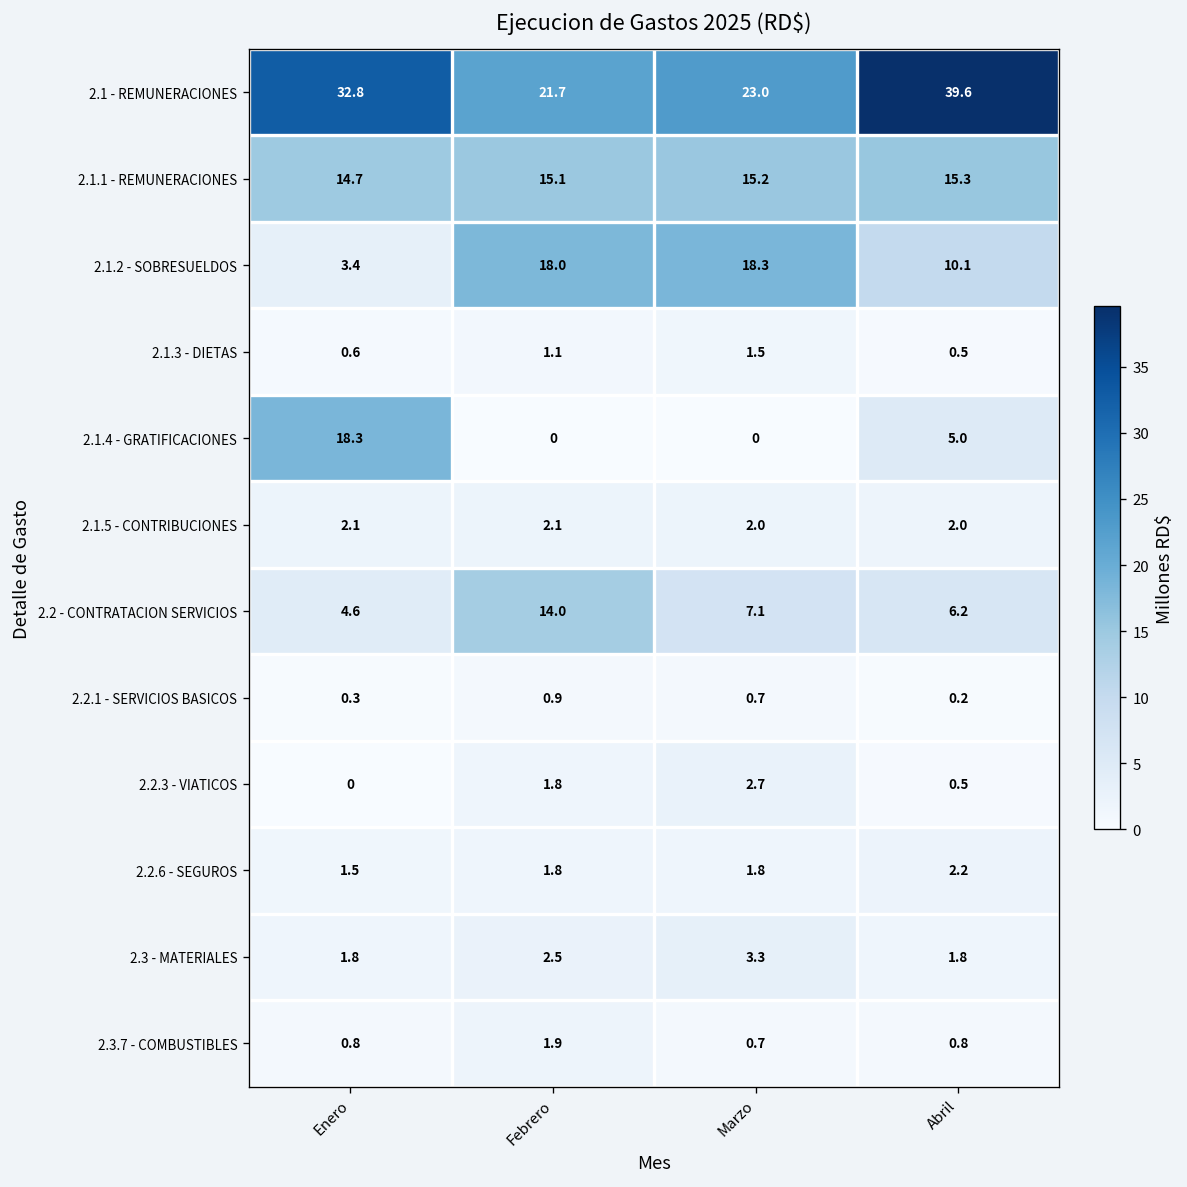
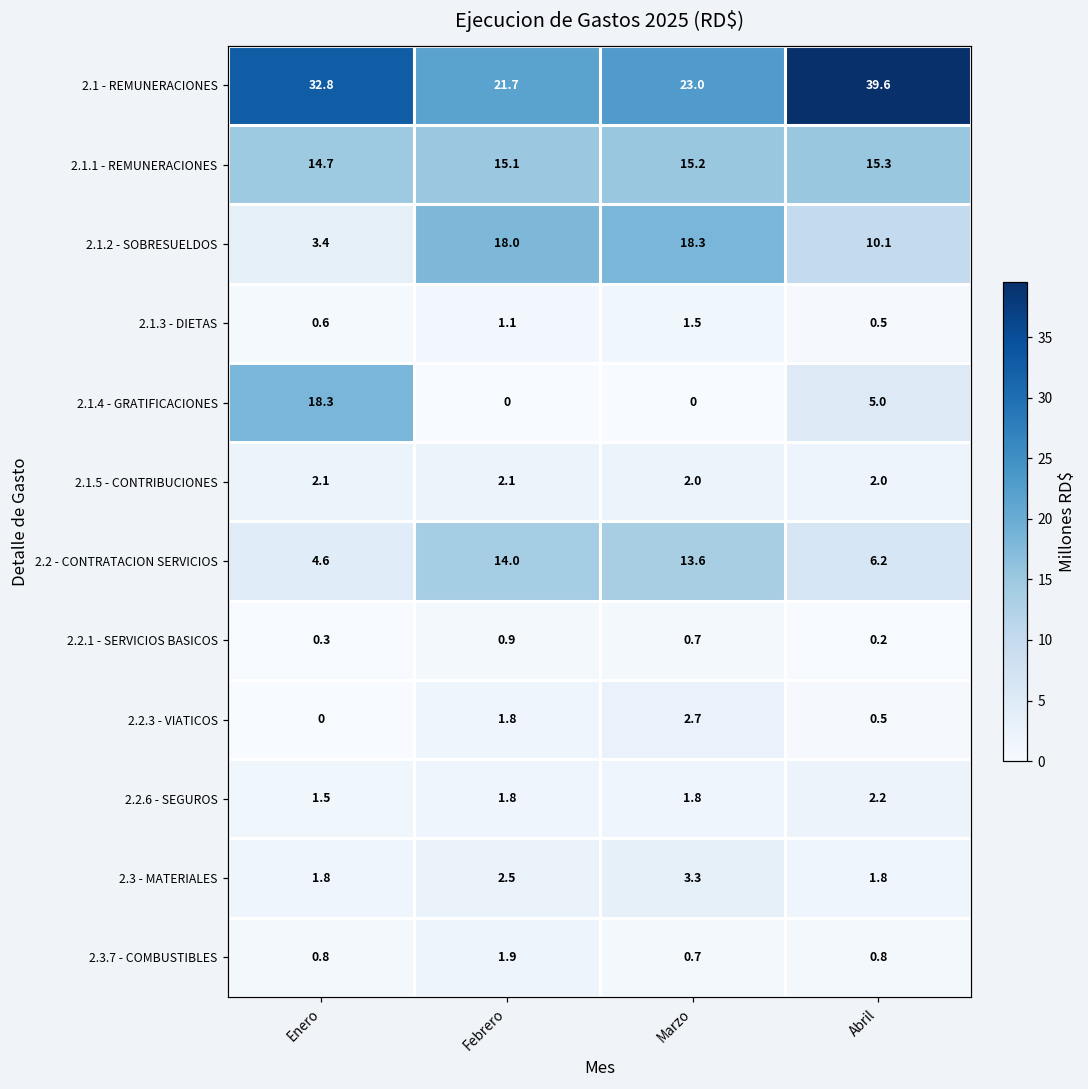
2.2 - CONTRATACION SERVICIOS, Marzo: 7.1 -> 13.6
